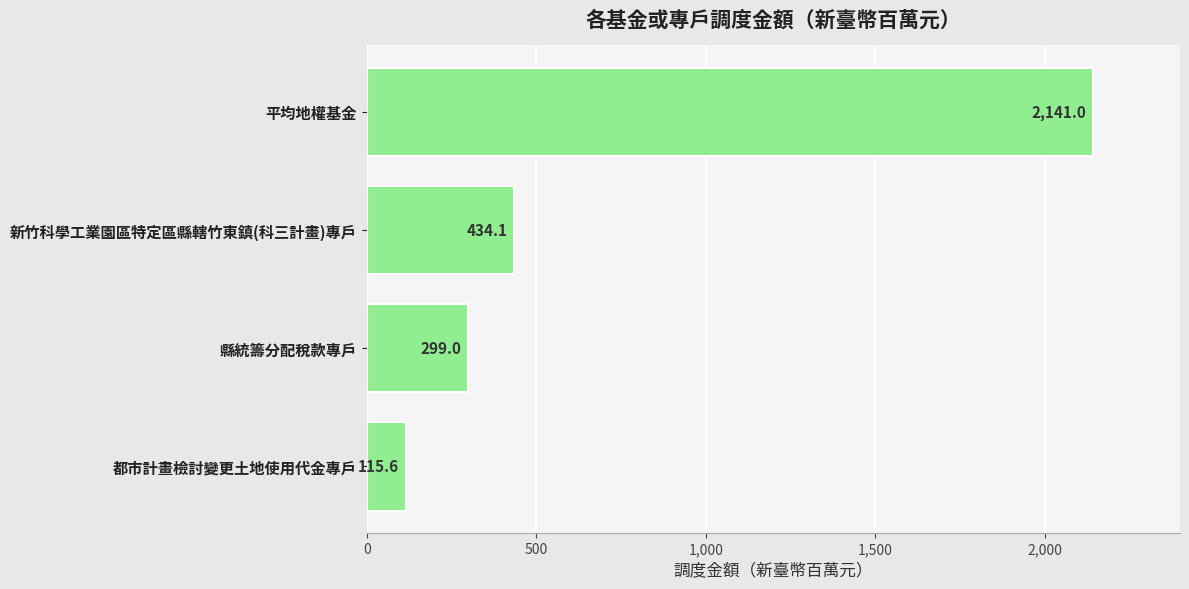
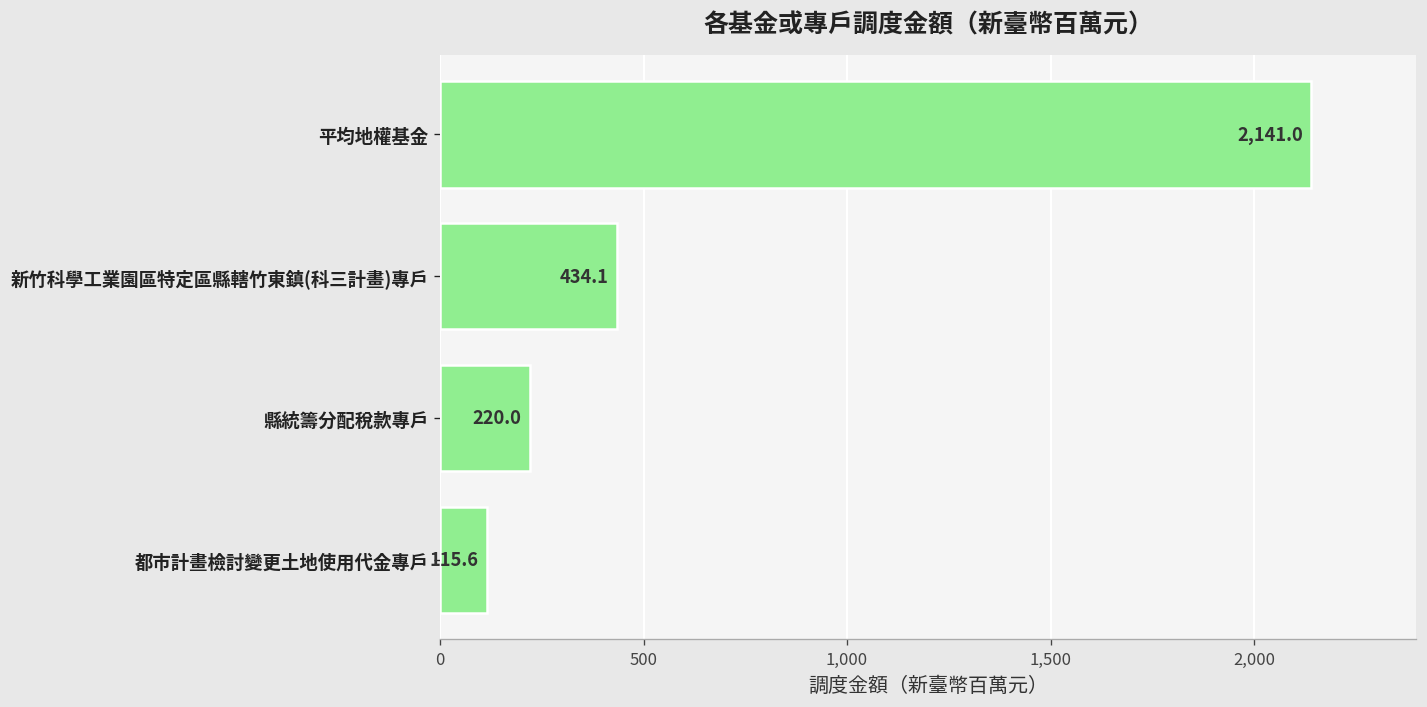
縣統籌分配稅款專戶: 299.0 -> 220.0
